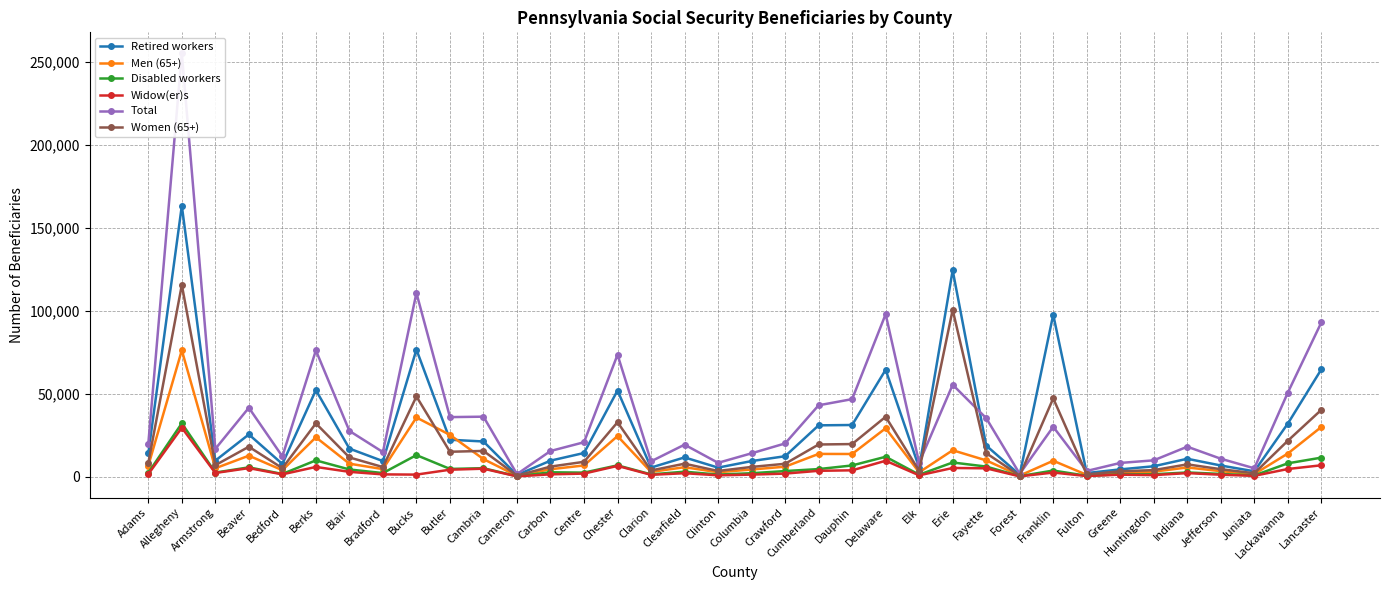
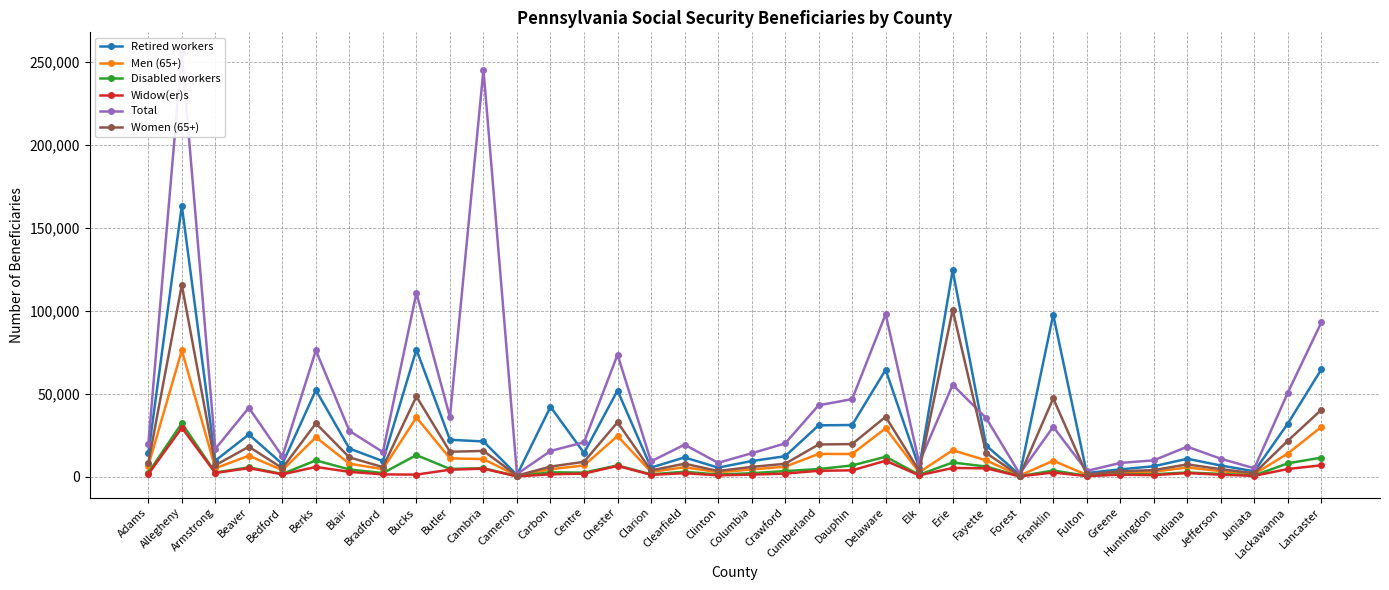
Men (65+), Butler: 25,000 -> 11,000
Total, Cambria: 36,000 -> 245,000
Retired workers, Carbon: 10,000 -> 42,000
